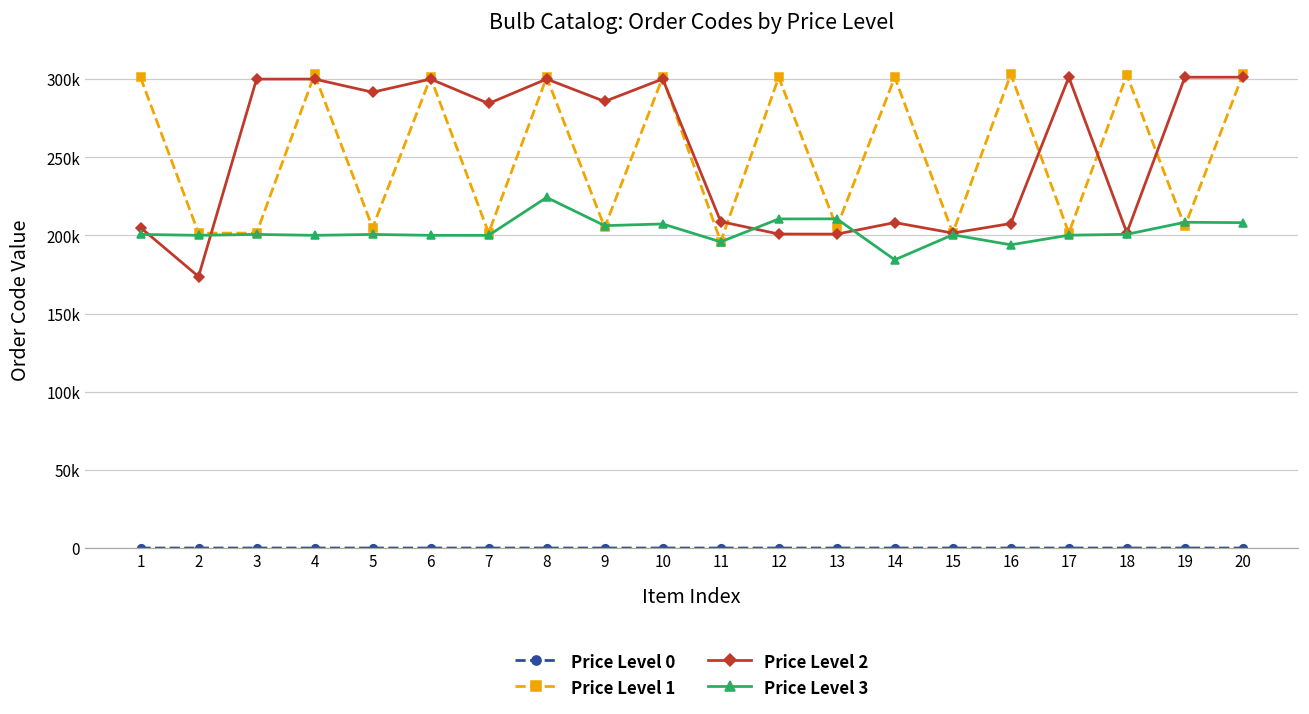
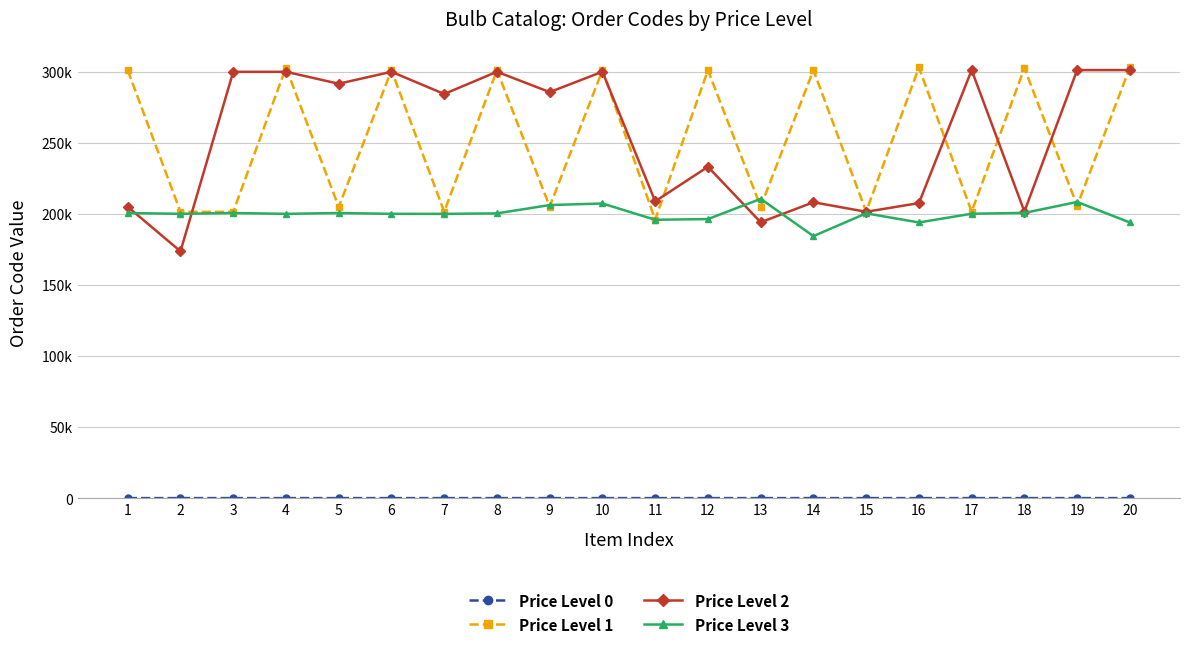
Price Level 3, 8: 224000 -> 200000
Price Level 2, 12: 201000 -> 233000
Price Level 3, 12: 211000 -> 196000
Price Level 2, 13: 201000 -> 194000
Price Level 3, 20: 208000 -> 194000
